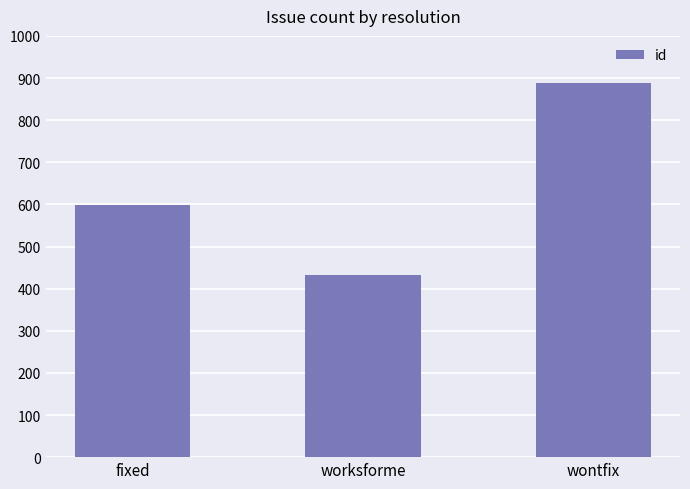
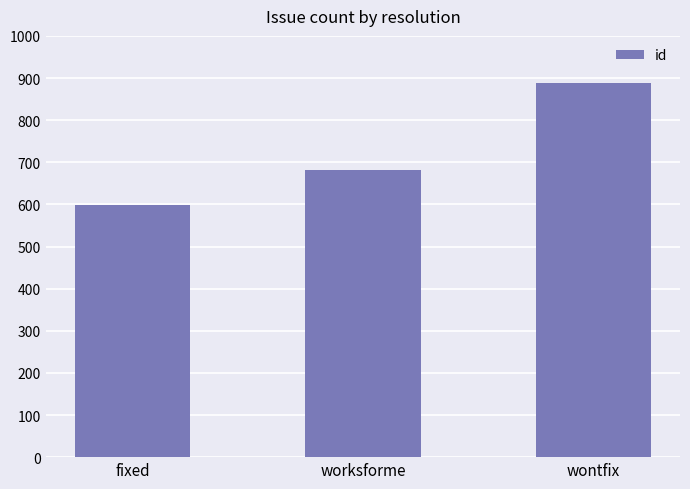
worksforme: 430 -> 680
